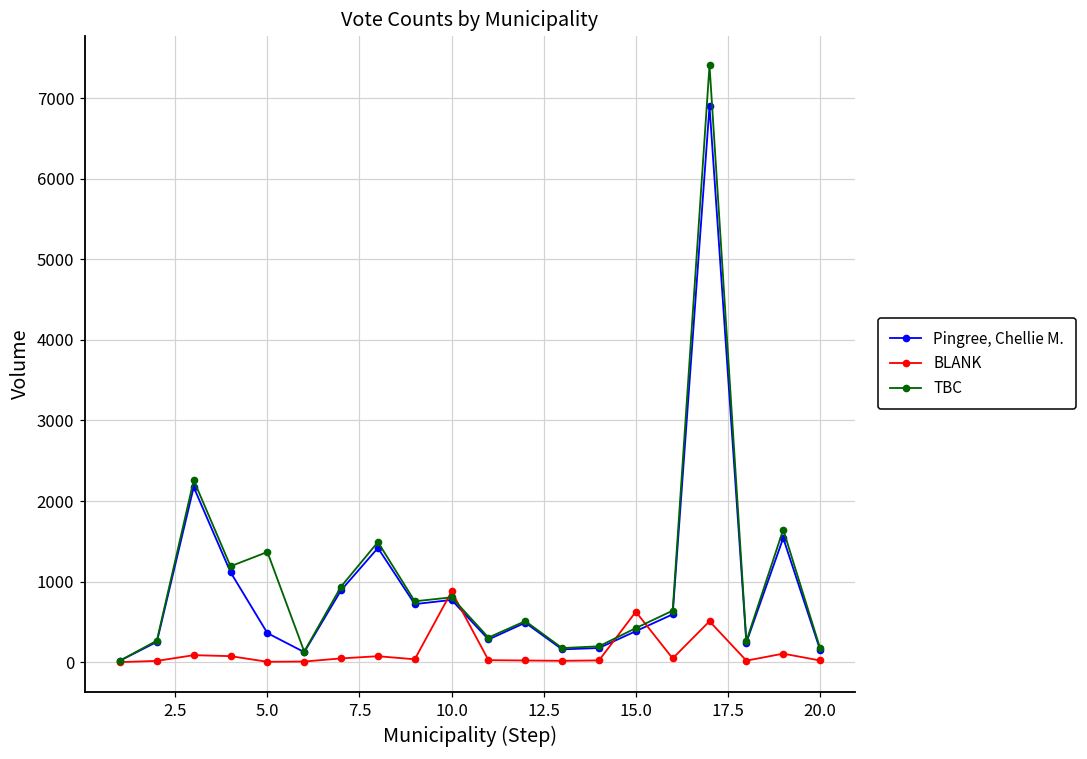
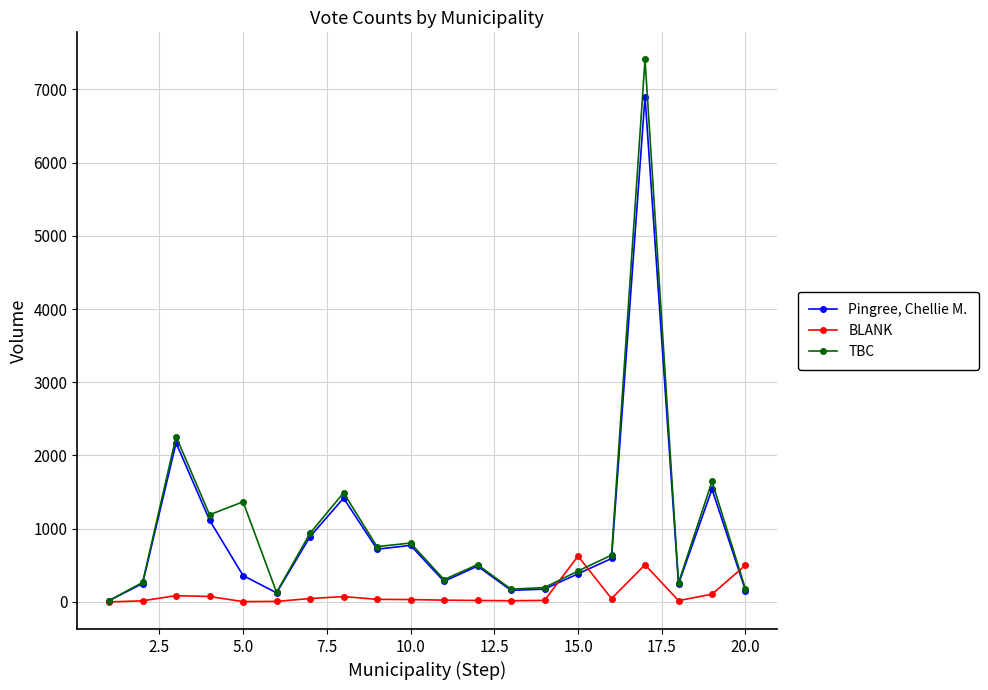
BLANK, 10.0: 900 -> 0
BLANK, 20.0: 0 -> 500
